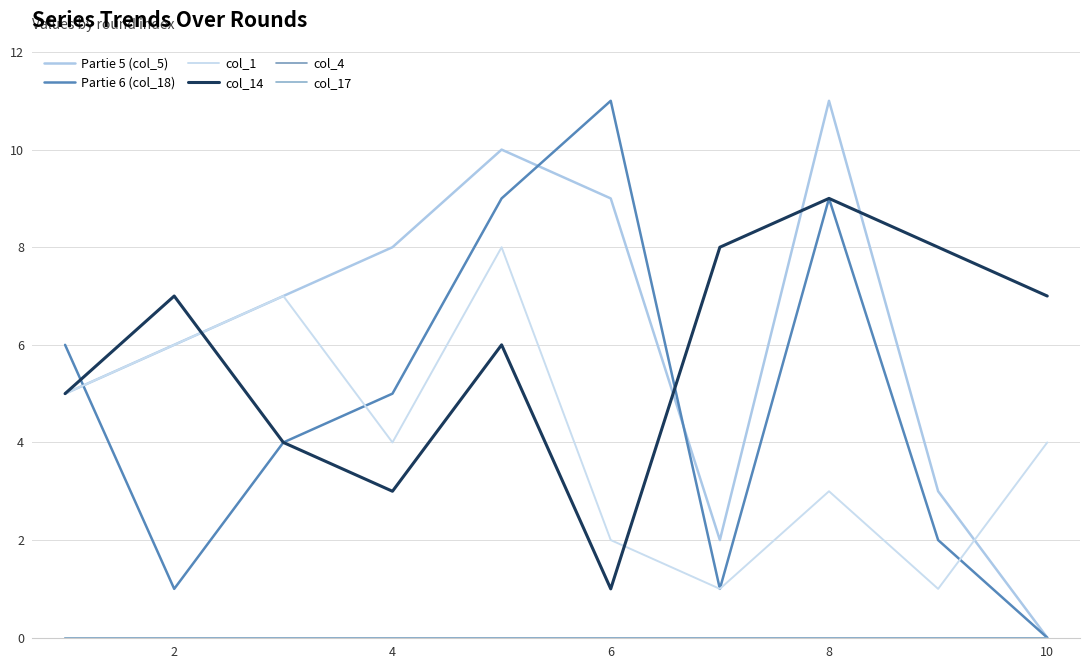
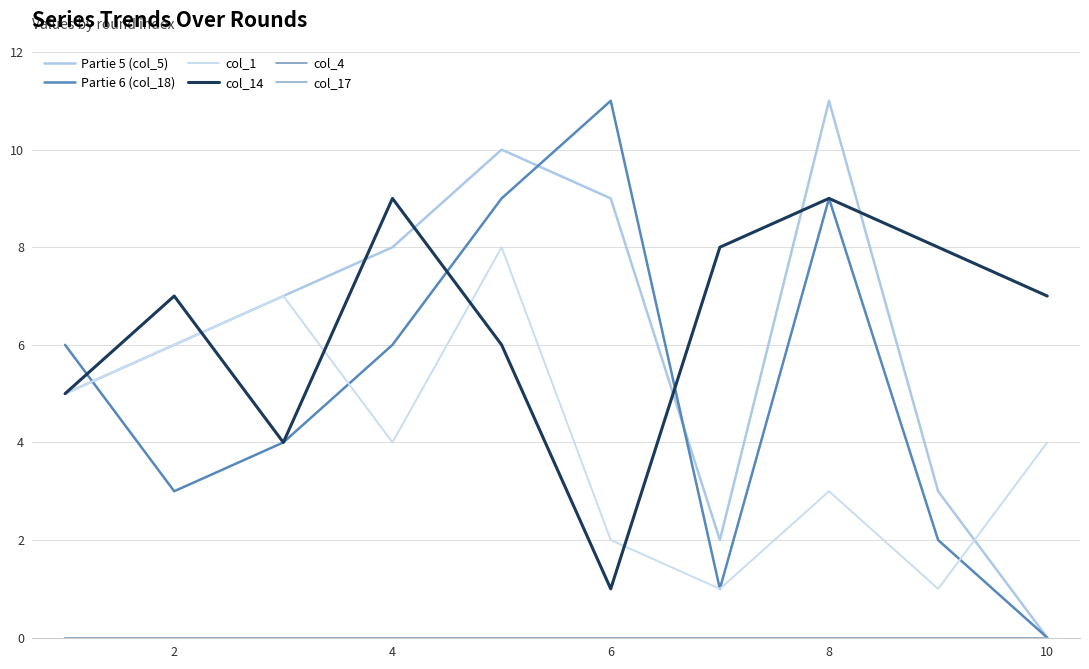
Partie 6 (col_18), 2: 1 -> 3
Partie 6 (col_18), 4: 5 -> 6
col_14, 4: 3 -> 9
